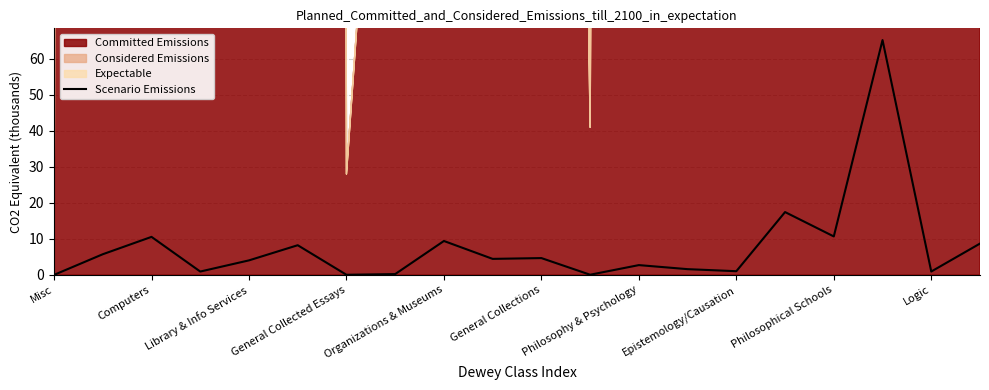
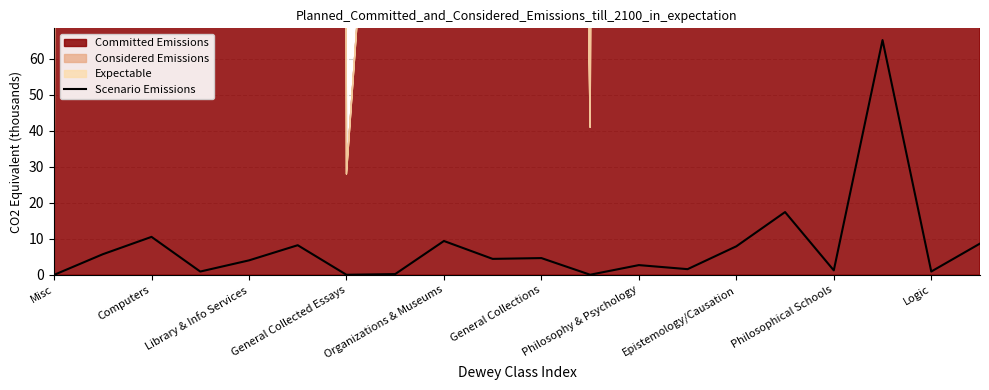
Scenario Emissions, Epistemology/Causation: 1 -> 8
Scenario Emissions, Philosophical Schools: 11 -> 1
